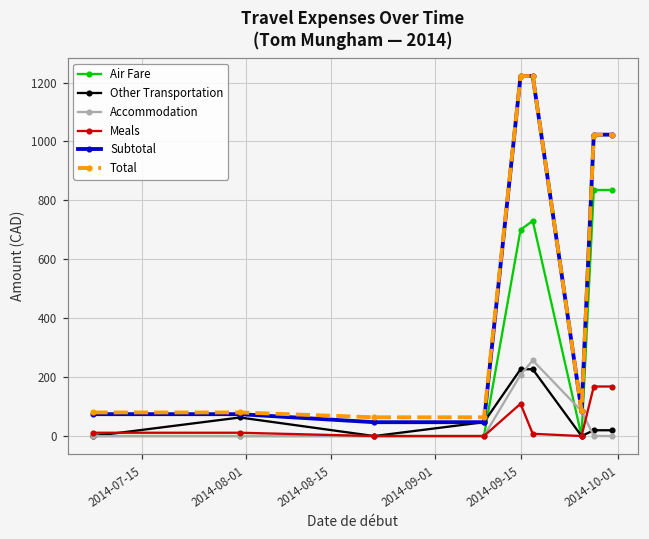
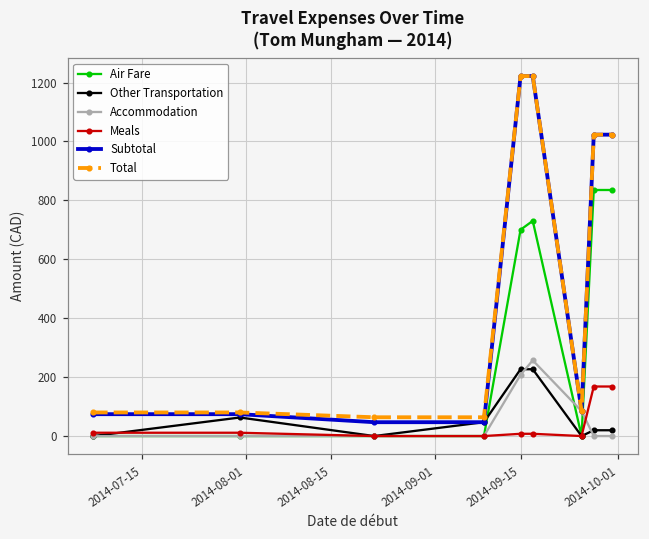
Meals, 2014-09-15: 110 -> 10
